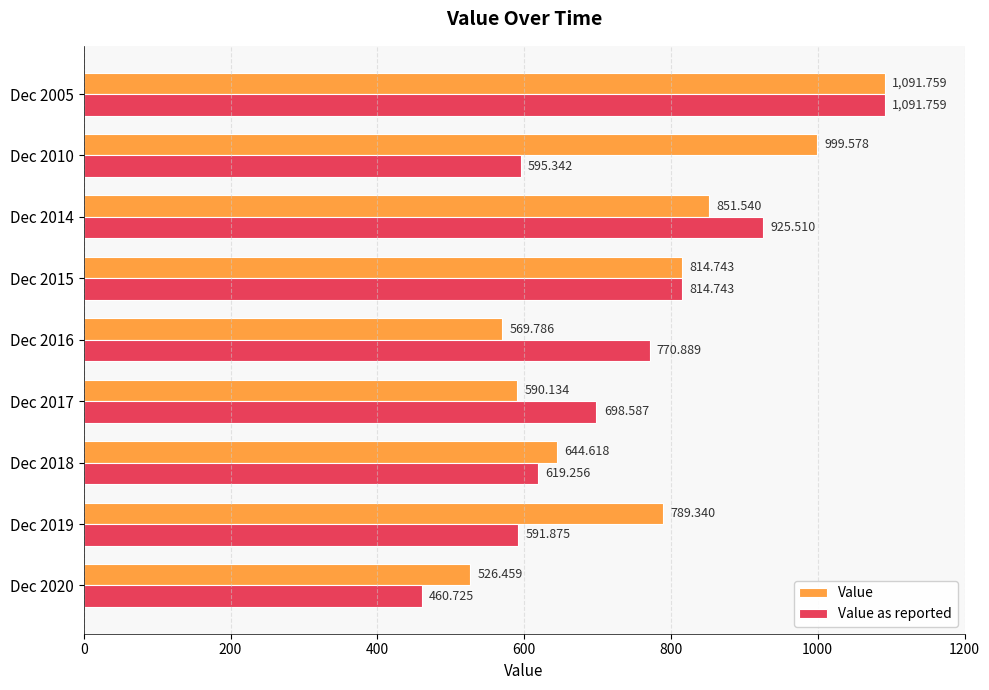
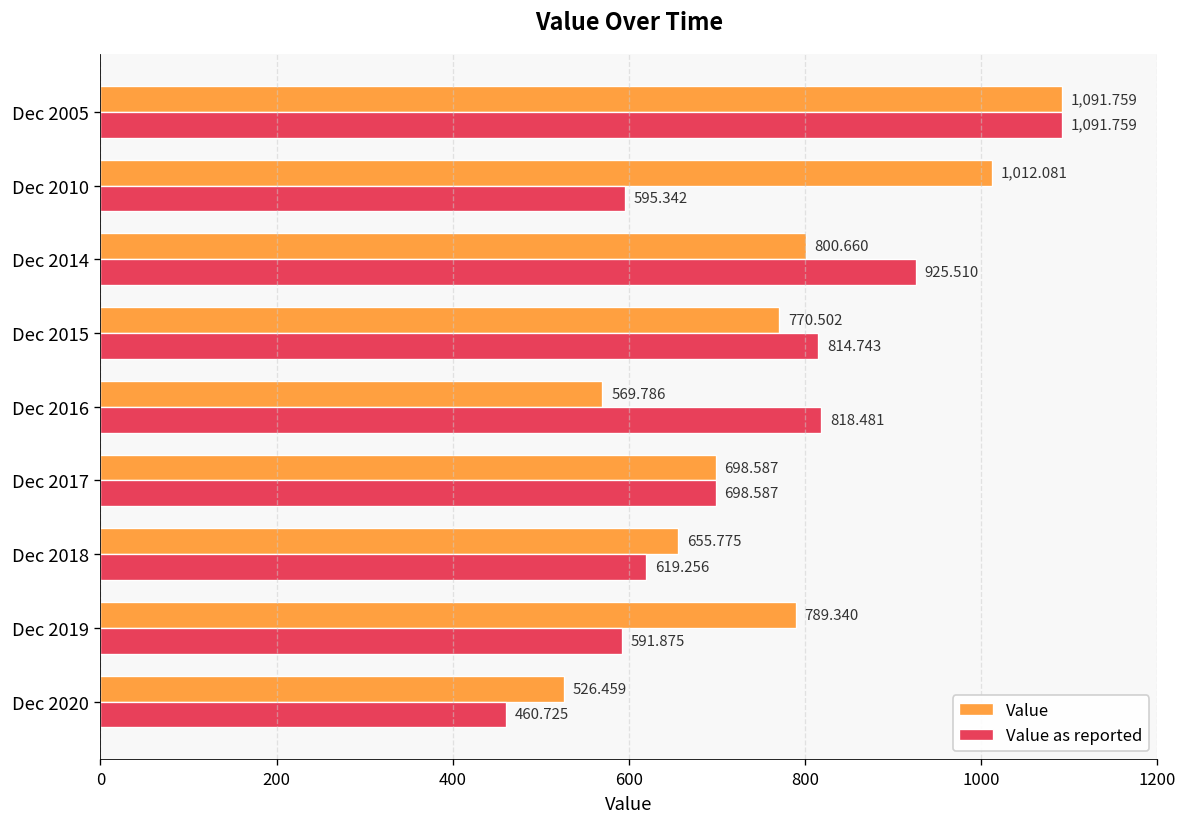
Value, Dec 2010: 999.578 -> 1,012.081
Value, Dec 2014: 851.540 -> 800.660
Value, Dec 2015: 814.743 -> 770.502
Value as reported, Dec 2016: 770.889 -> 818.481
Value, Dec 2017: 590.134 -> 698.587
Value, Dec 2018: 644.618 -> 655.775
